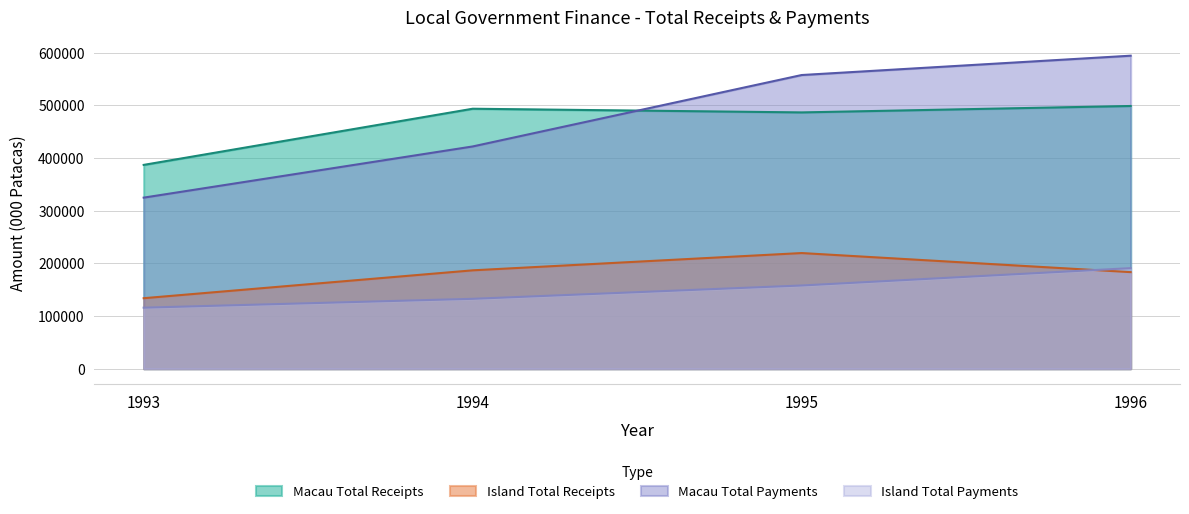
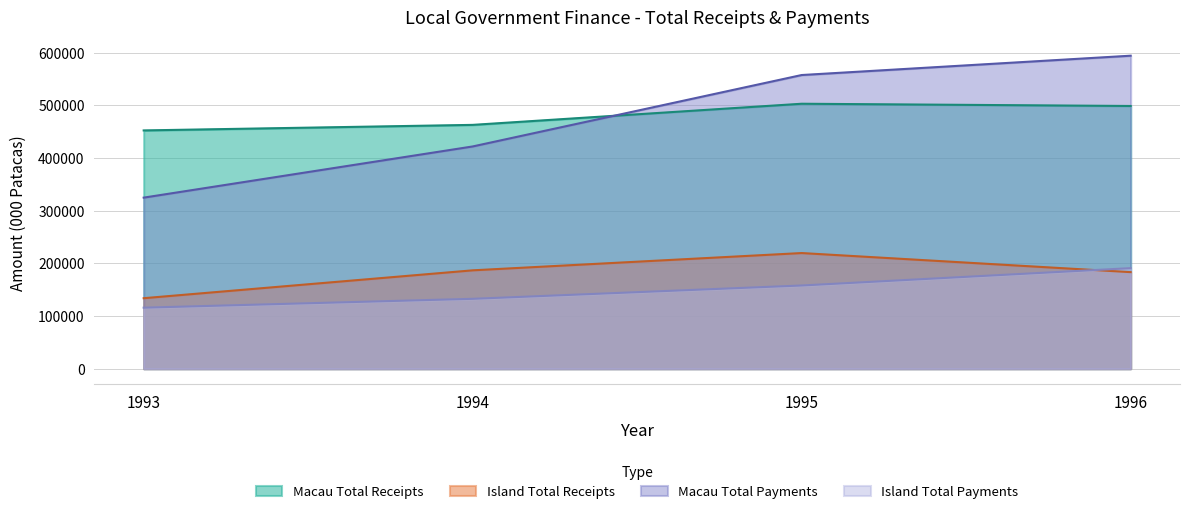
Macau Total Receipts, 1993: 390000 -> 450000
Macau Total Receipts, 1994: 490000 -> 460000
Macau Total Receipts, 1995: 490000 -> 500000
